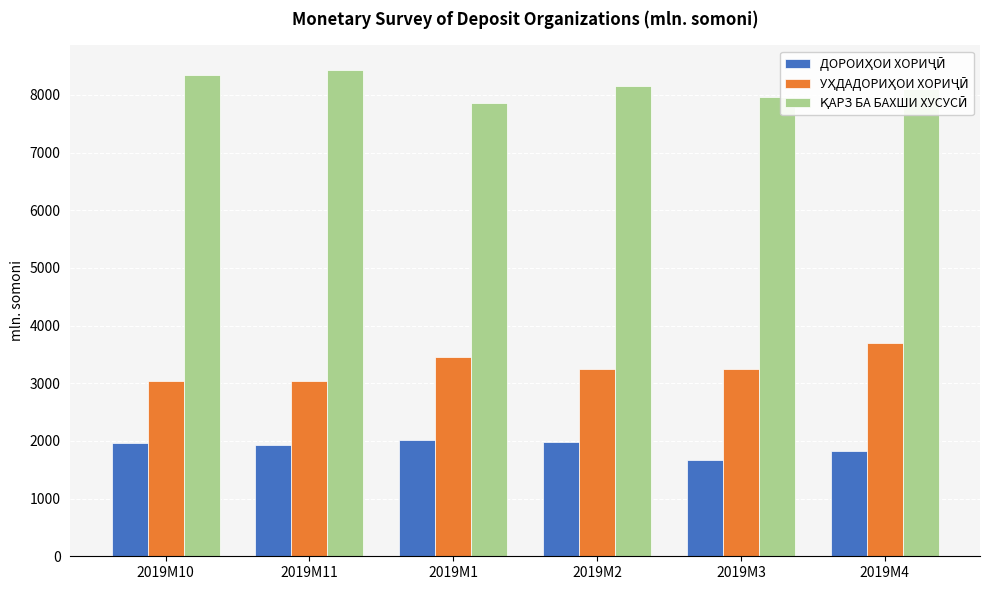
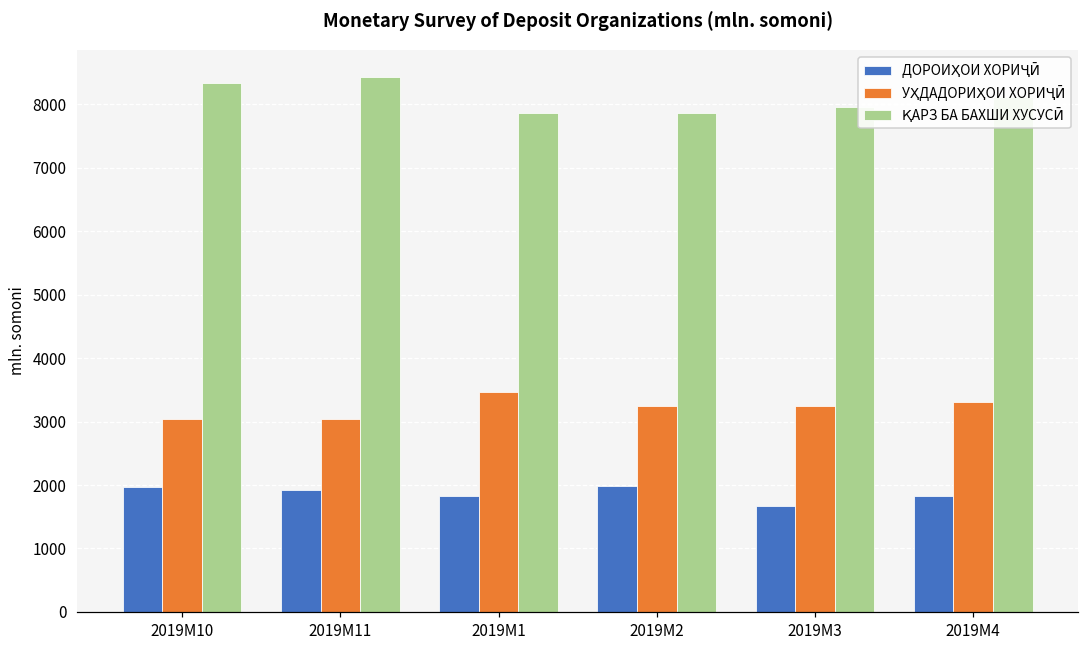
ДОРОИҲОИ ХОРИҶӢ, 2019M1: 2000 -> 1800
ҚАРЗ БА БАХШИ ХУСУСӢ, 2019M2: 8200 -> 7900
УҲДАДОРИҲОИ ХОРИҶӢ, 2019M4: 3700 -> 3300
